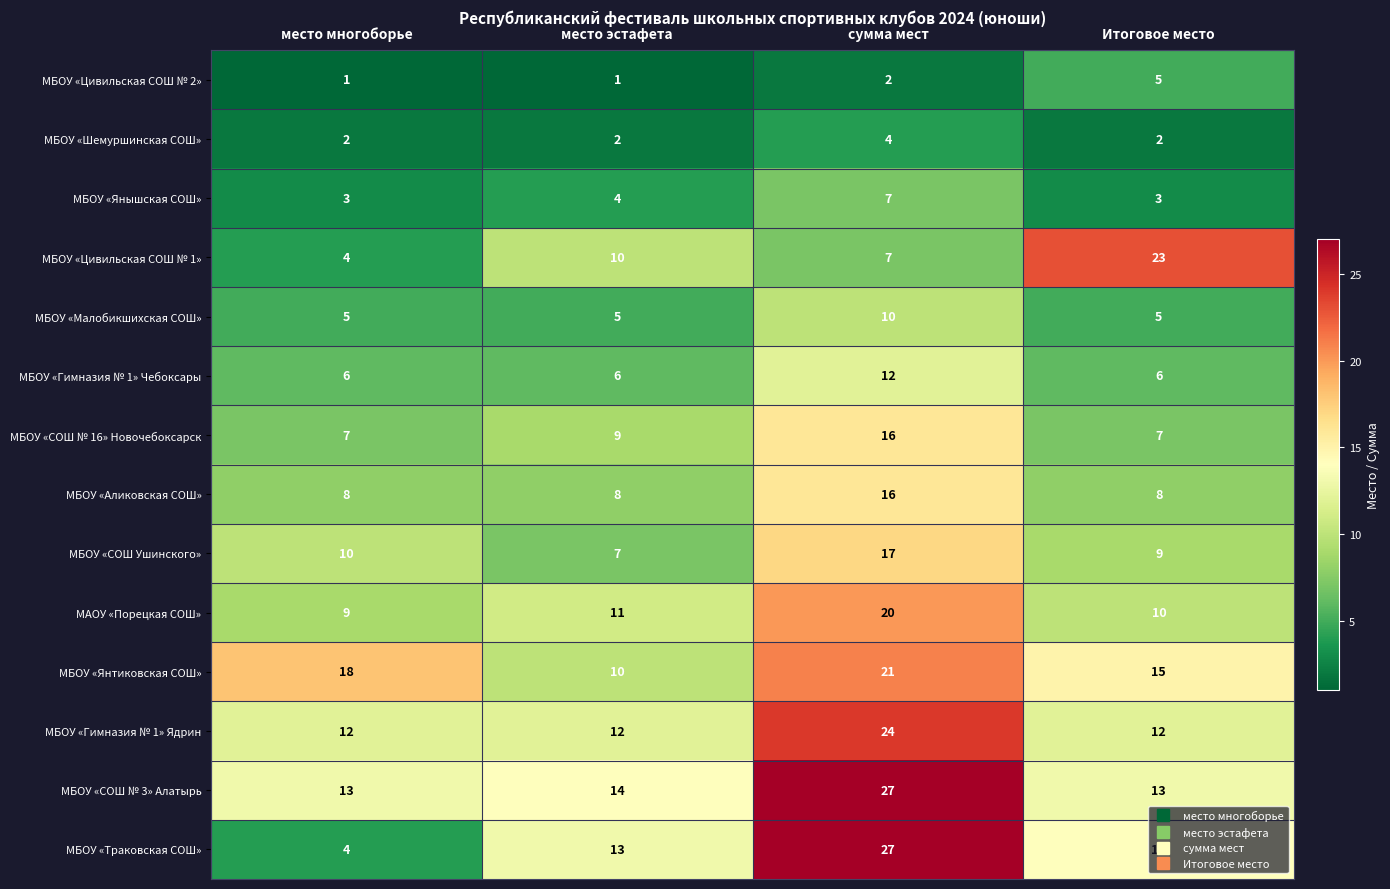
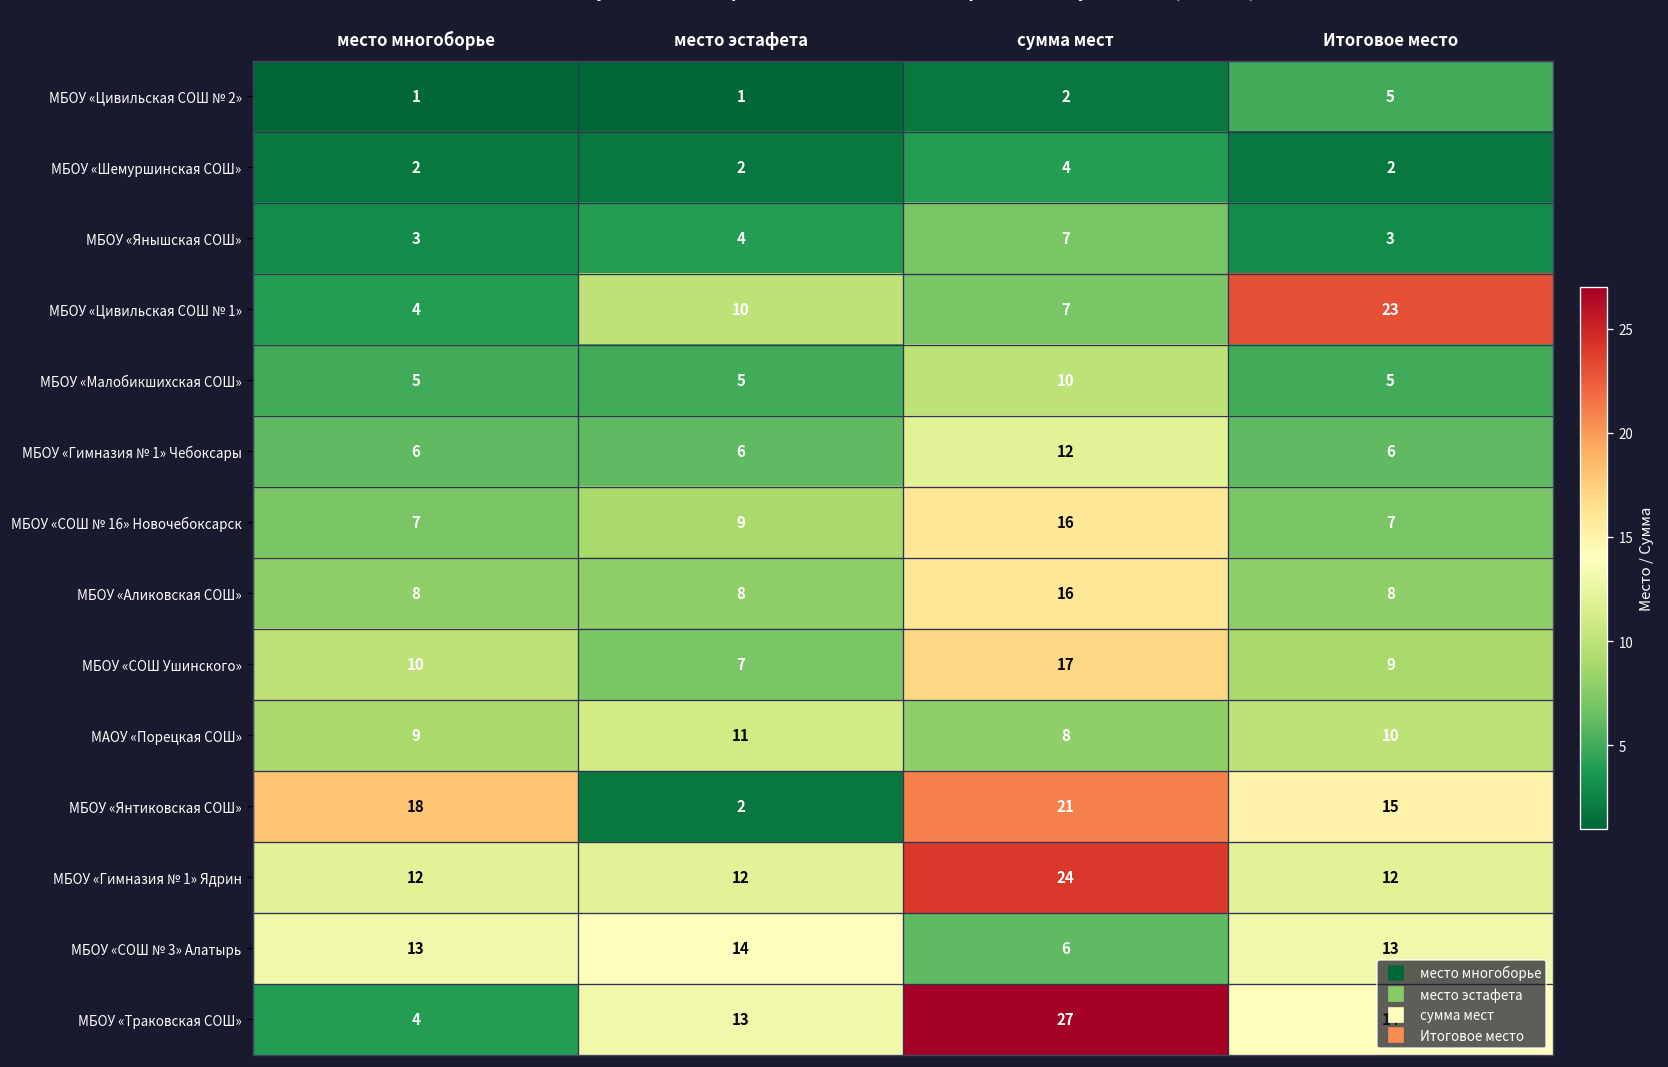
МАОУ «Порецкая СОШ», сумма мест: 20 -> 8
МБОУ «Янтиковская СОШ», место эстафета: 10 -> 2
МБОУ «СОШ № 3» Алатырь, сумма мест: 27 -> 6
